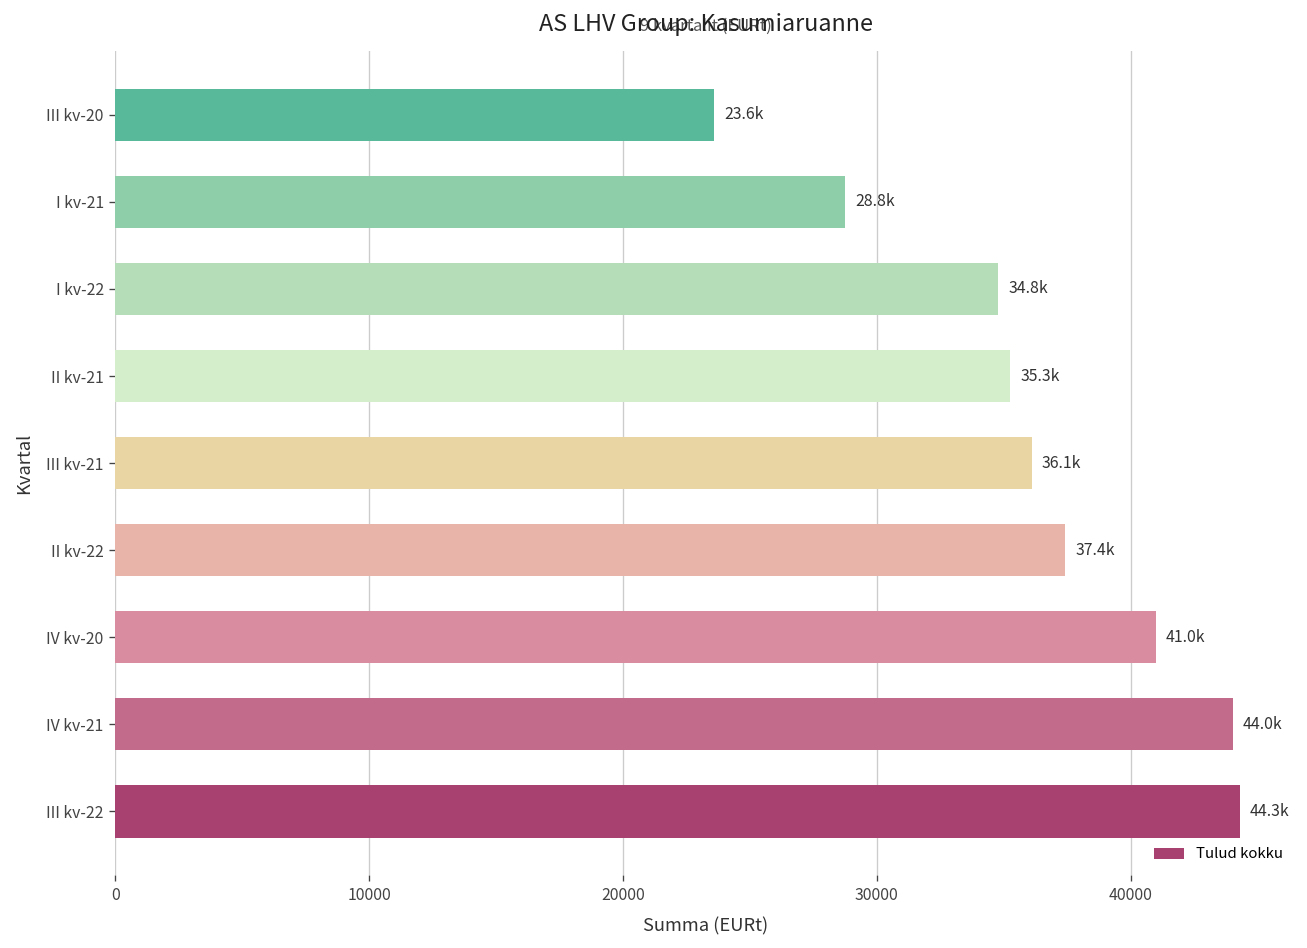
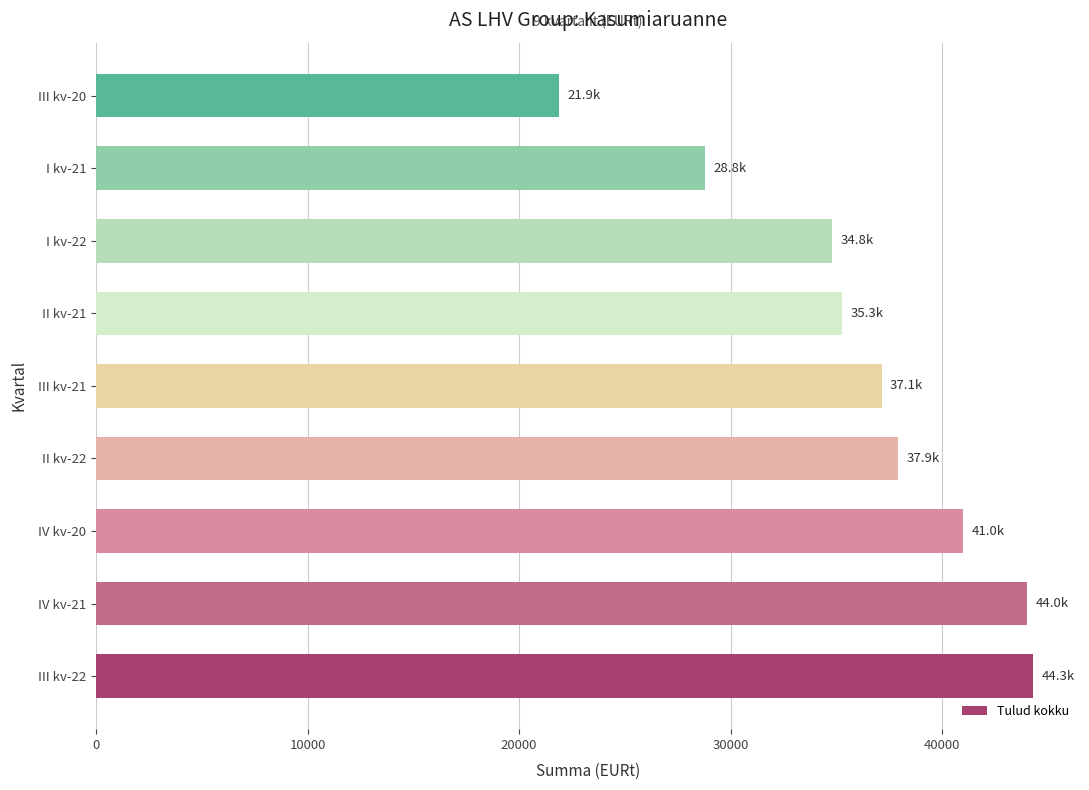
III kv-20: 23.6k -> 21.9k
III kv-21: 36.1k -> 37.1k
II kv-22: 37.4k -> 37.9k
